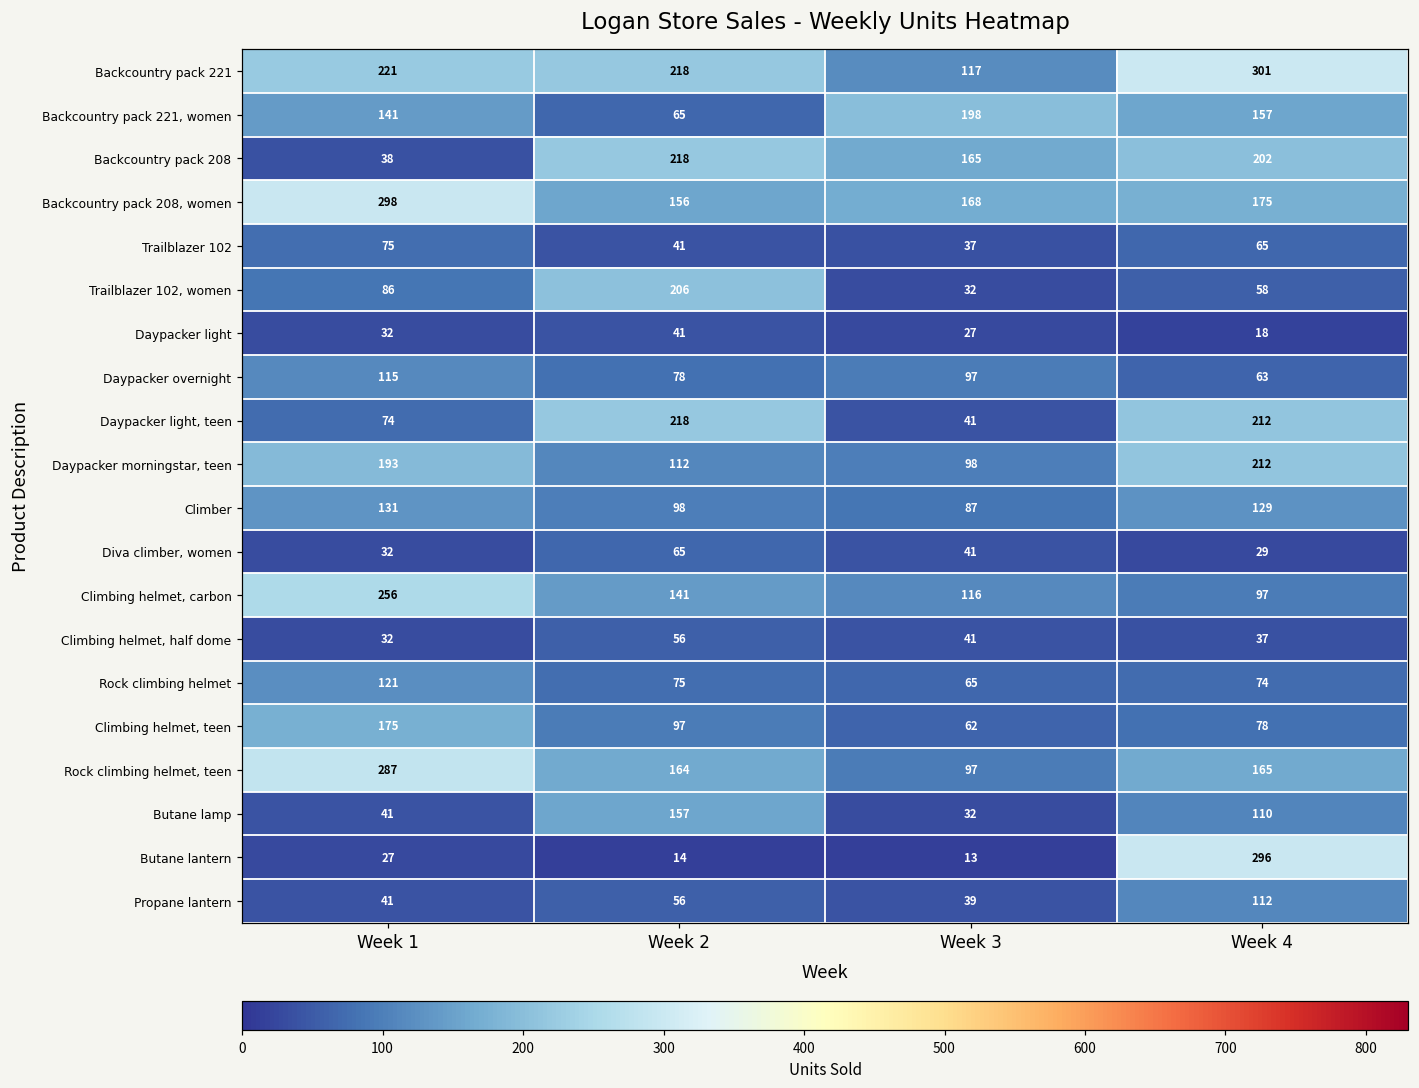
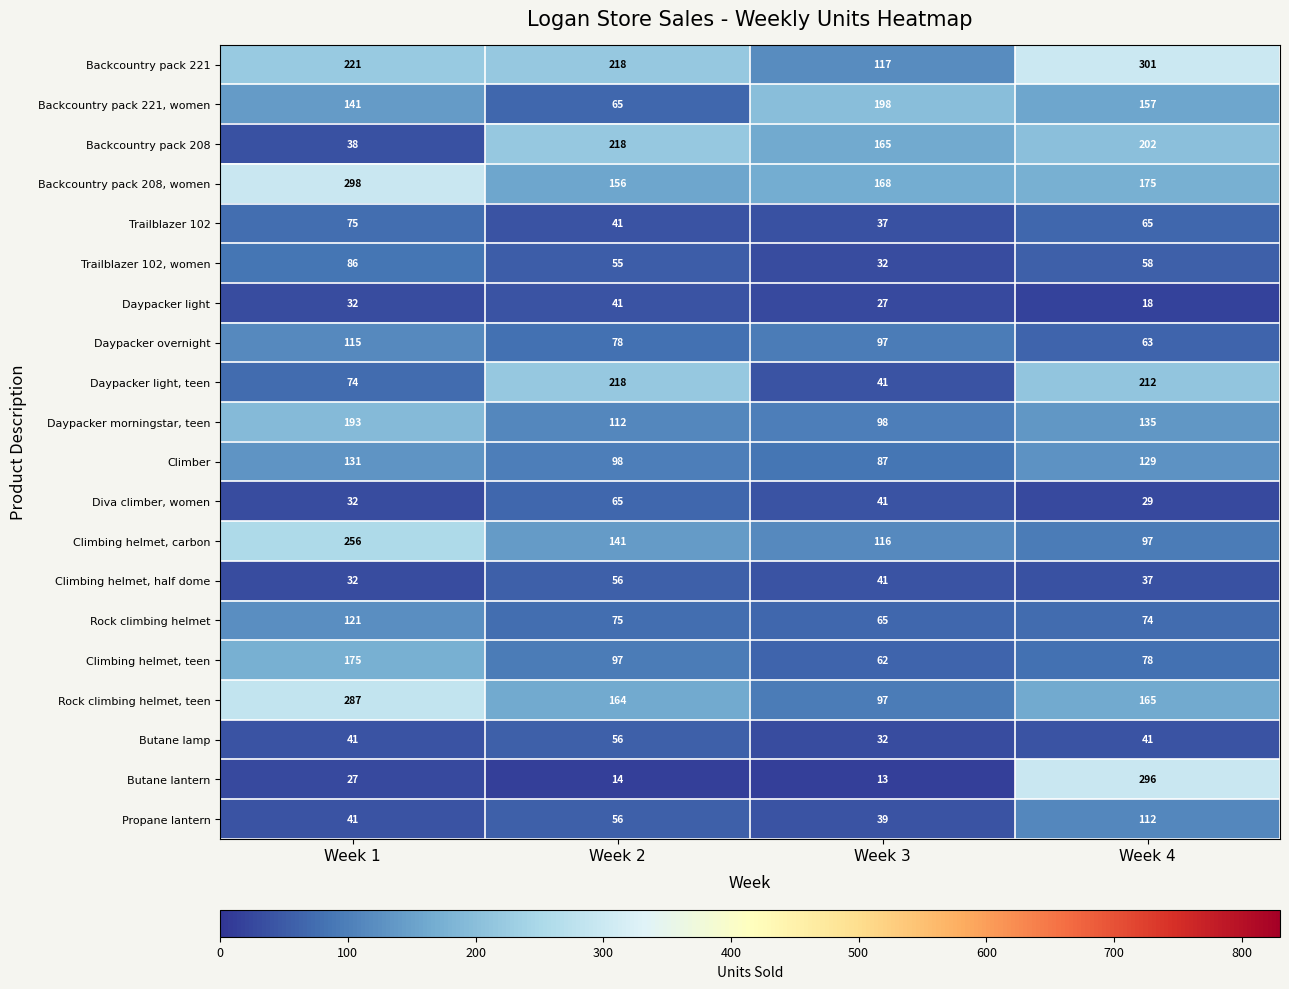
Trailblazer 102, women, Week 2: 206 -> 55
Daypacker morningstar, teen, Week 4: 212 -> 135
Butane lamp, Week 2: 157 -> 56
Butane lamp, Week 4: 110 -> 41
